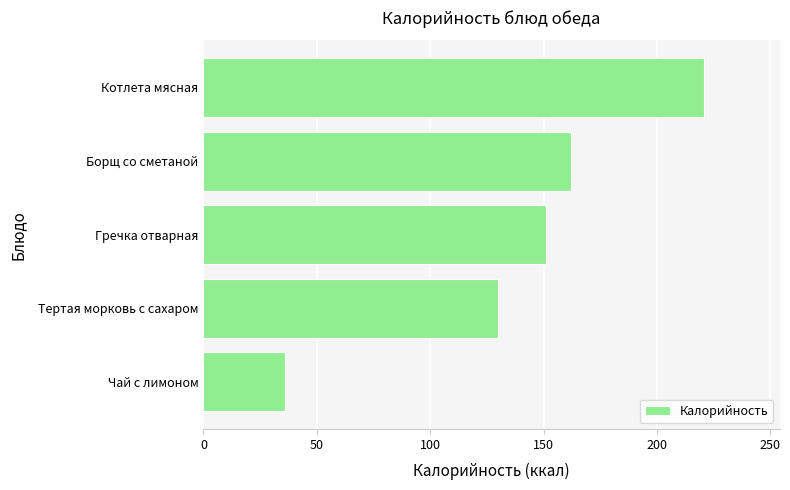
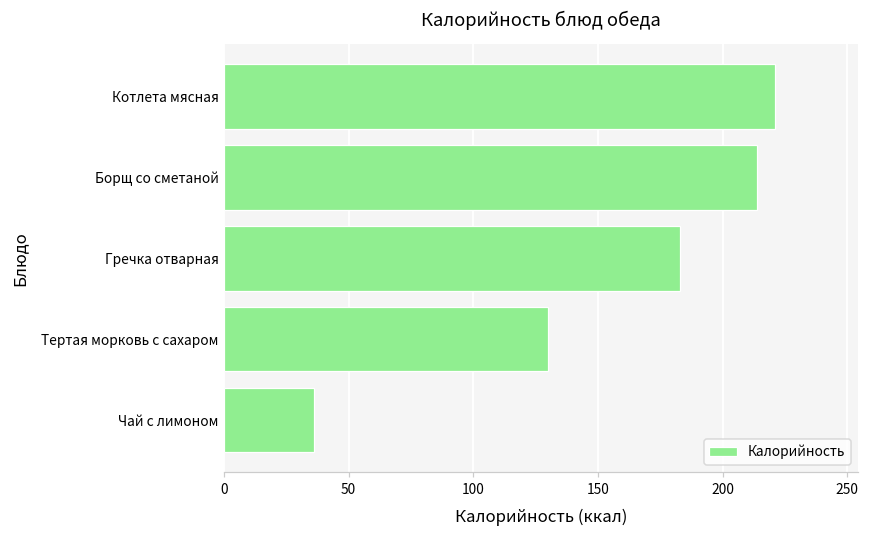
Борщ со сметаной: 162 -> 214
Гречка отварная: 151 -> 183
